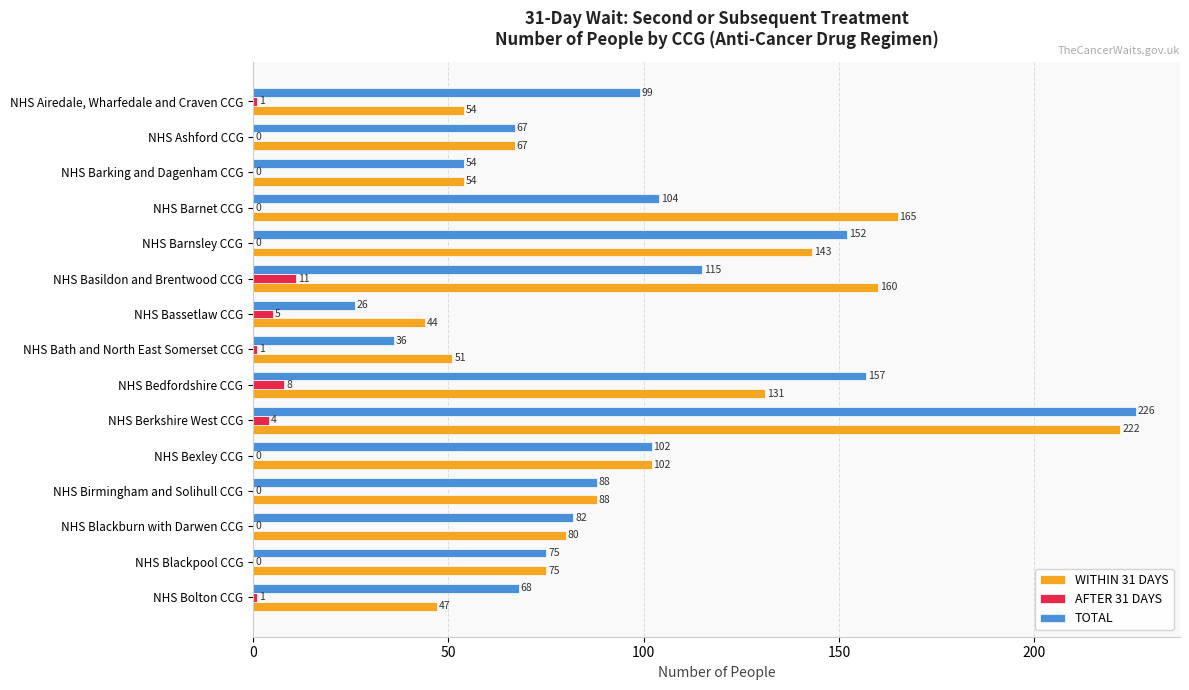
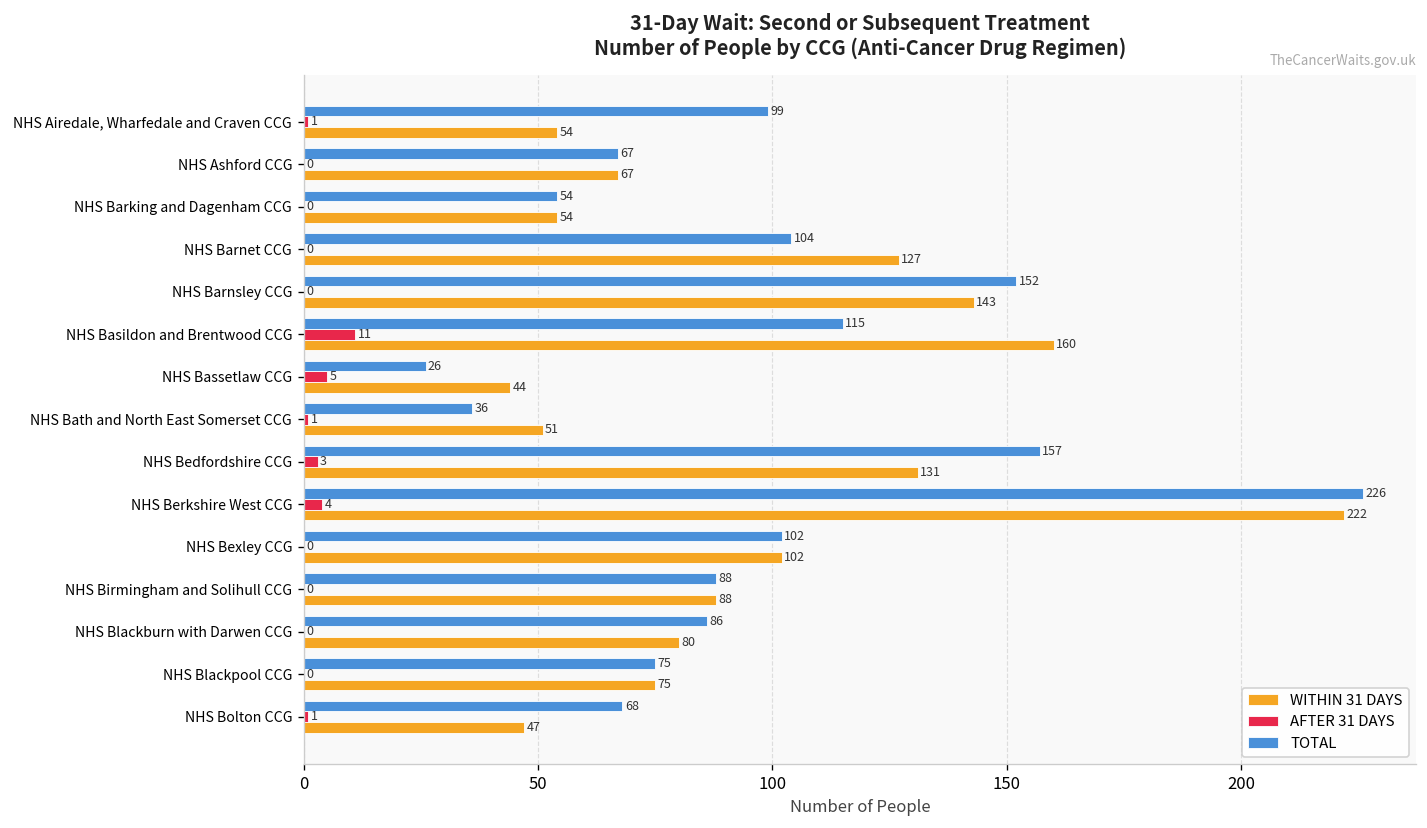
WITHIN 31 DAYS, NHS Barnet CCG: 165 -> 127
AFTER 31 DAYS, NHS Bedfordshire CCG: 8 -> 3
TOTAL, NHS Blackburn with Darwen CCG: 82 -> 86
